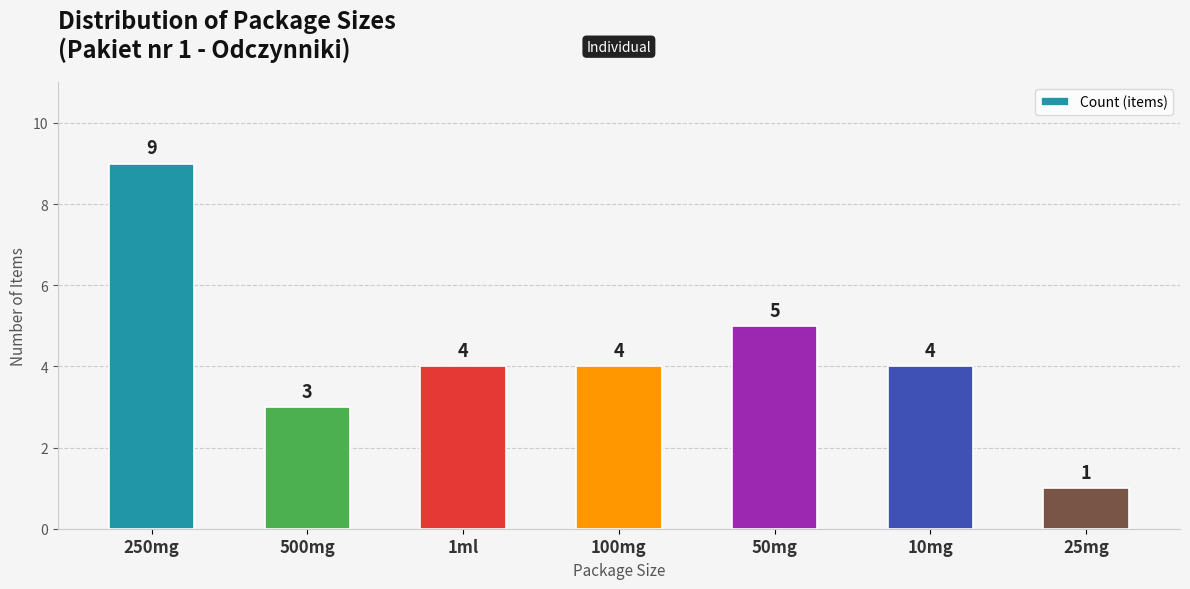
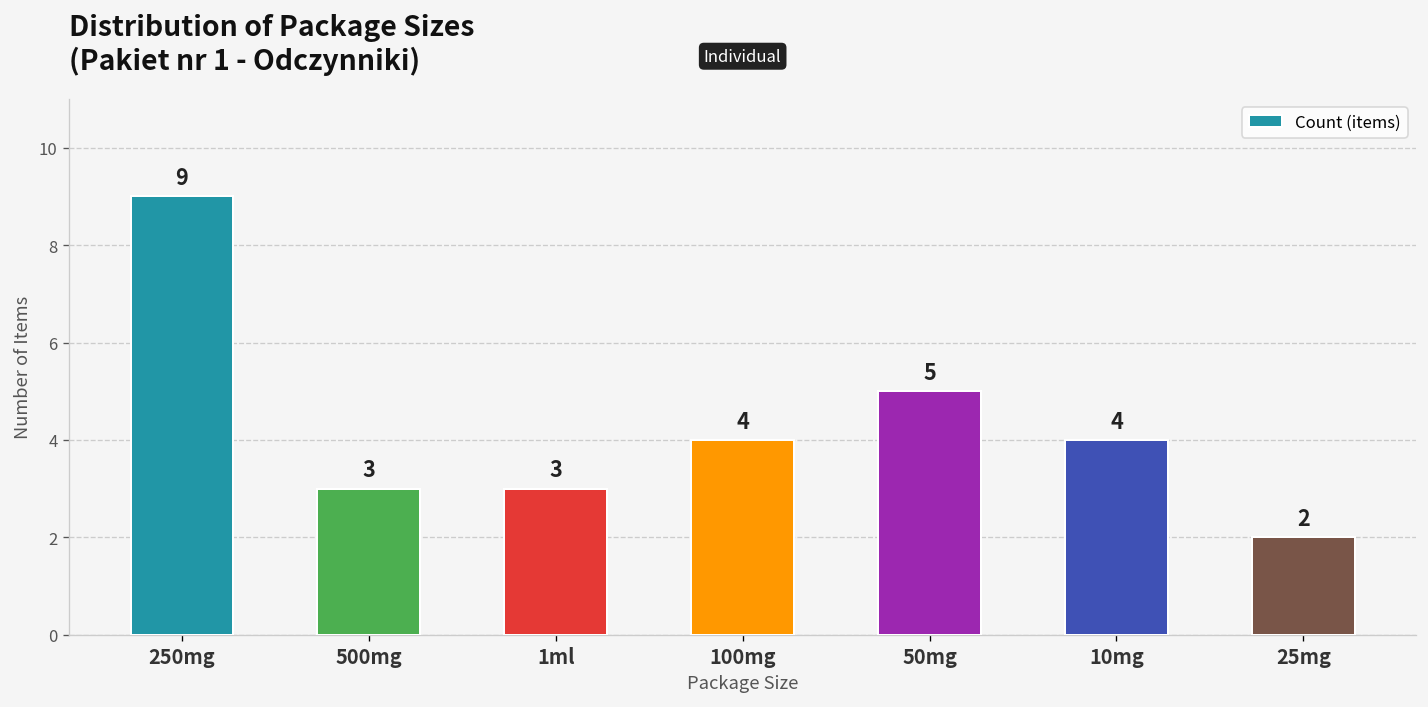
1ml: 4 -> 3
25mg: 1 -> 2
